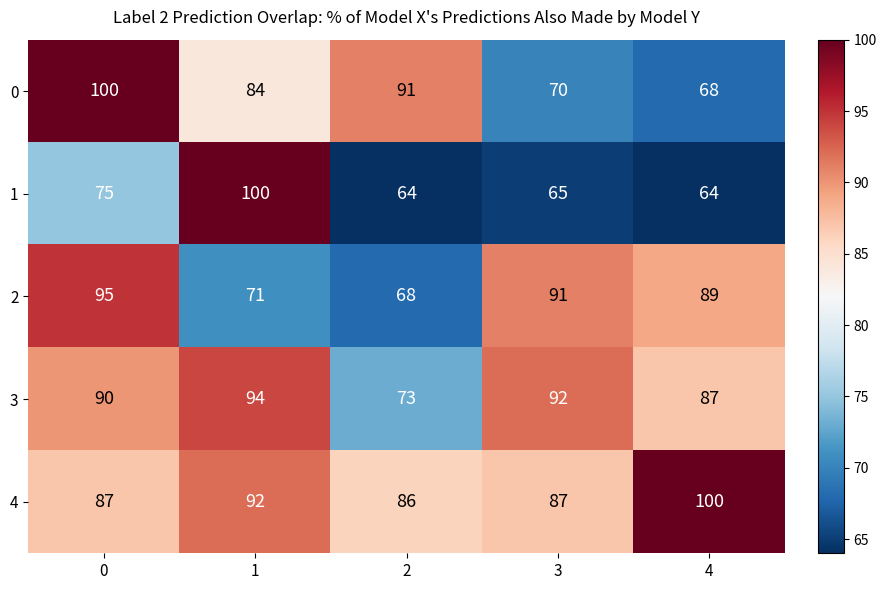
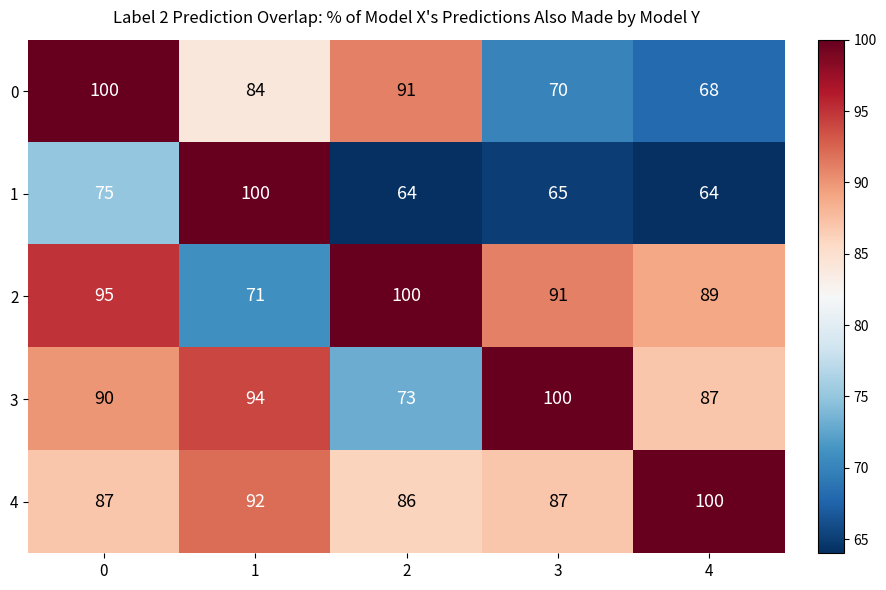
2, 2: 68 -> 100
3, 3: 92 -> 100
